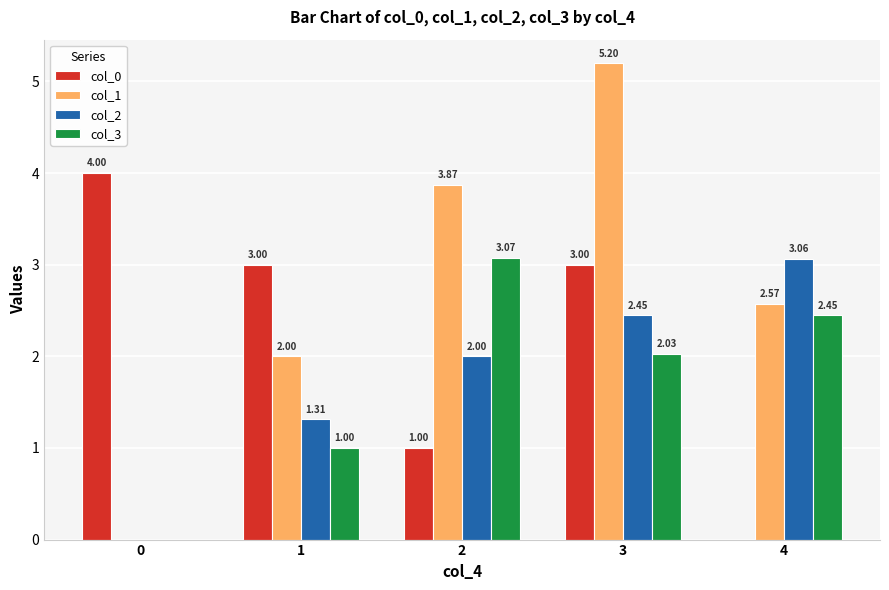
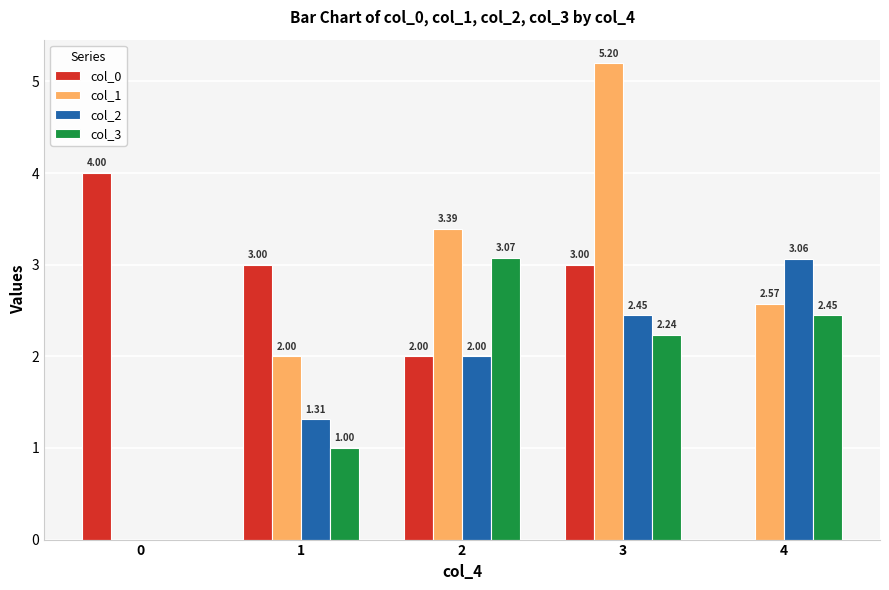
col_0, 2: 1.00 -> 2.00
col_1, 2: 3.87 -> 3.39
col_3, 3: 2.03 -> 2.24
